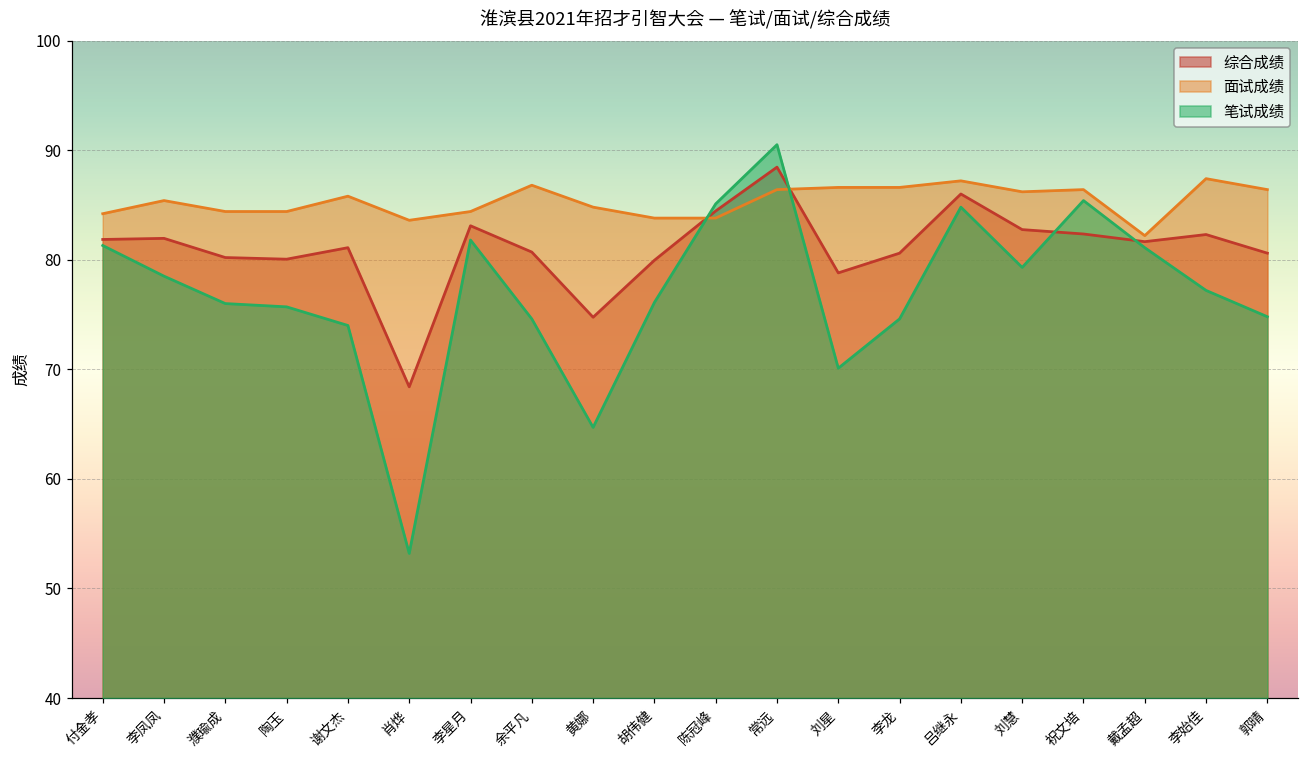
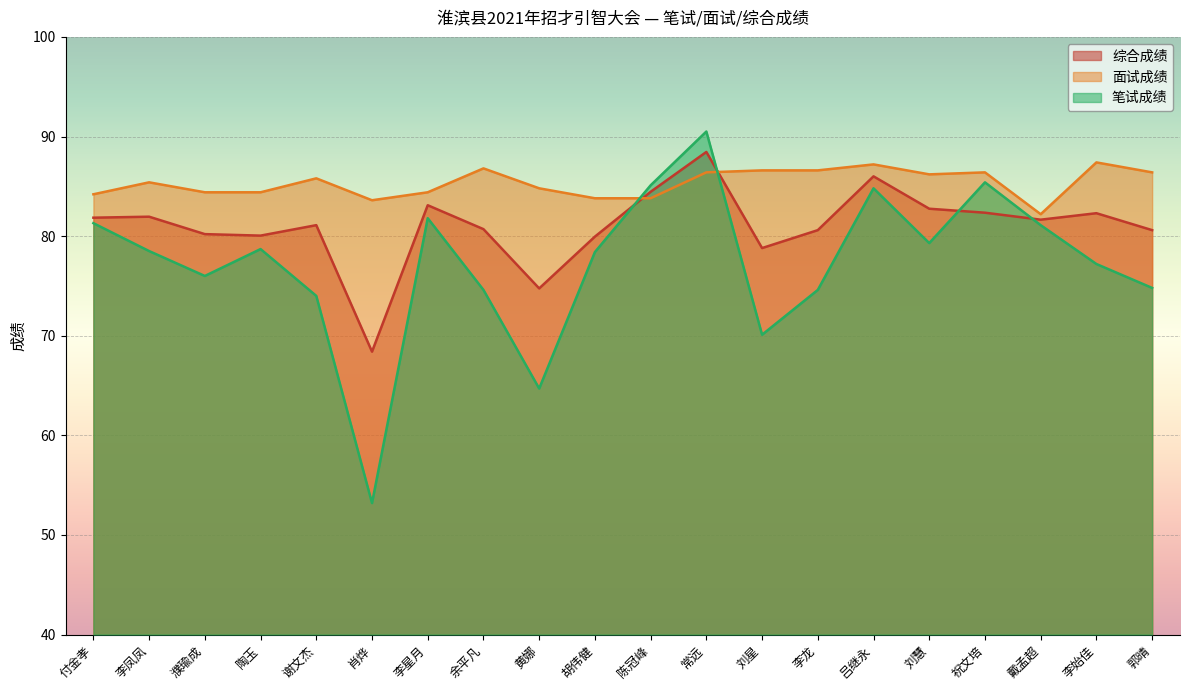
笔试成绩, 陶玉: 76 -> 79
笔试成绩, 胡伟健: 76 -> 78
